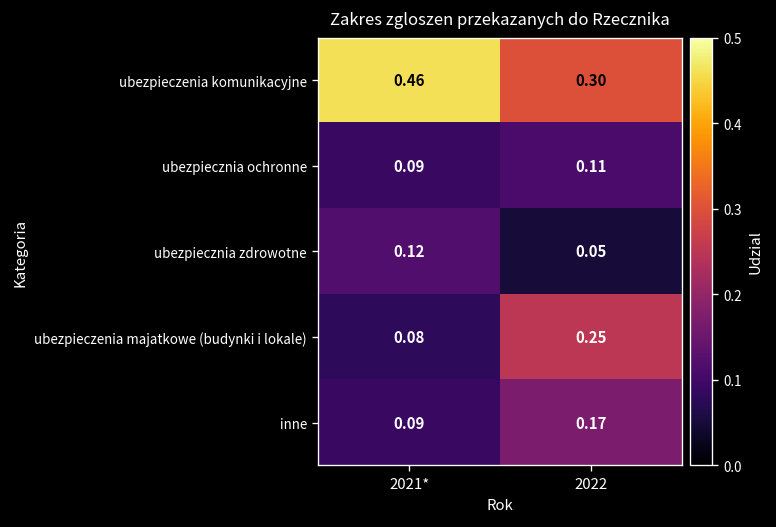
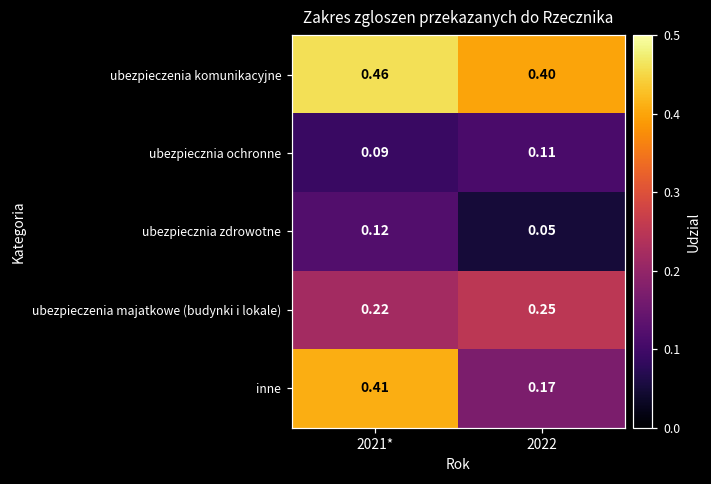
ubezpieczenia komunikacyjne, 2022: 0.30 -> 0.40
ubezpieczenia majatkowe (budynki i lokale), 2021*: 0.08 -> 0.22
inne, 2021*: 0.09 -> 0.41
